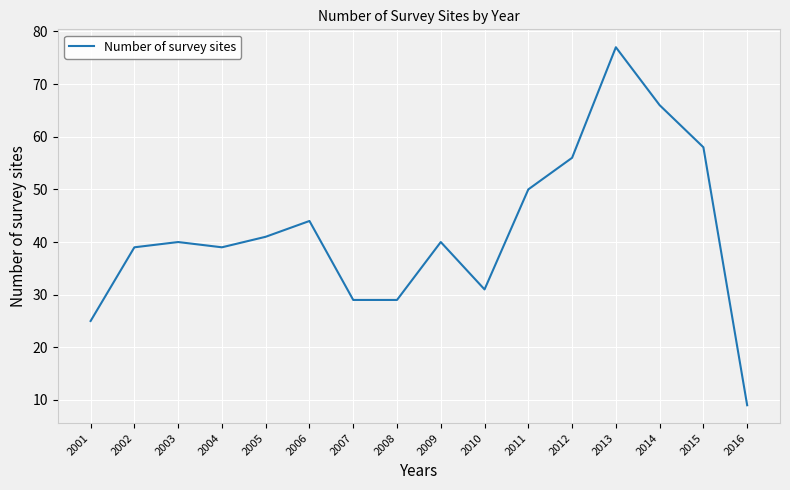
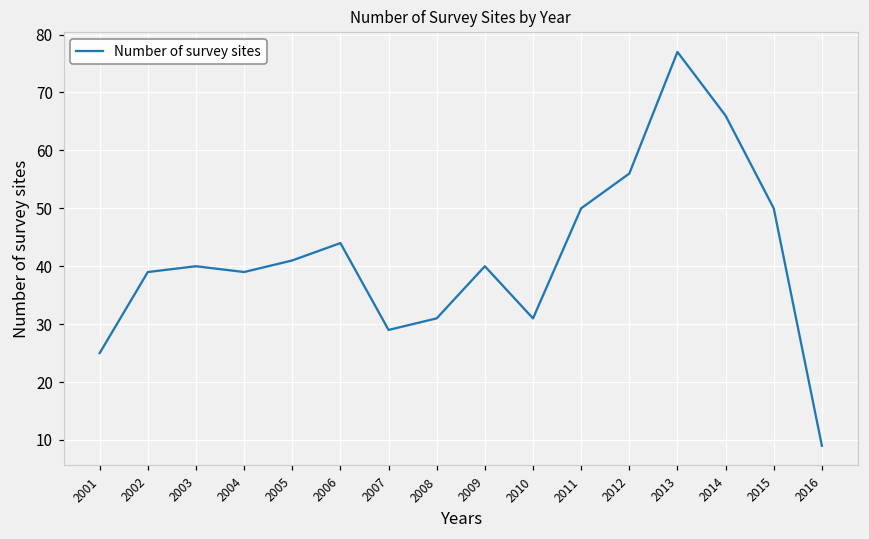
2008: 29 -> 31
2015: 58 -> 50
